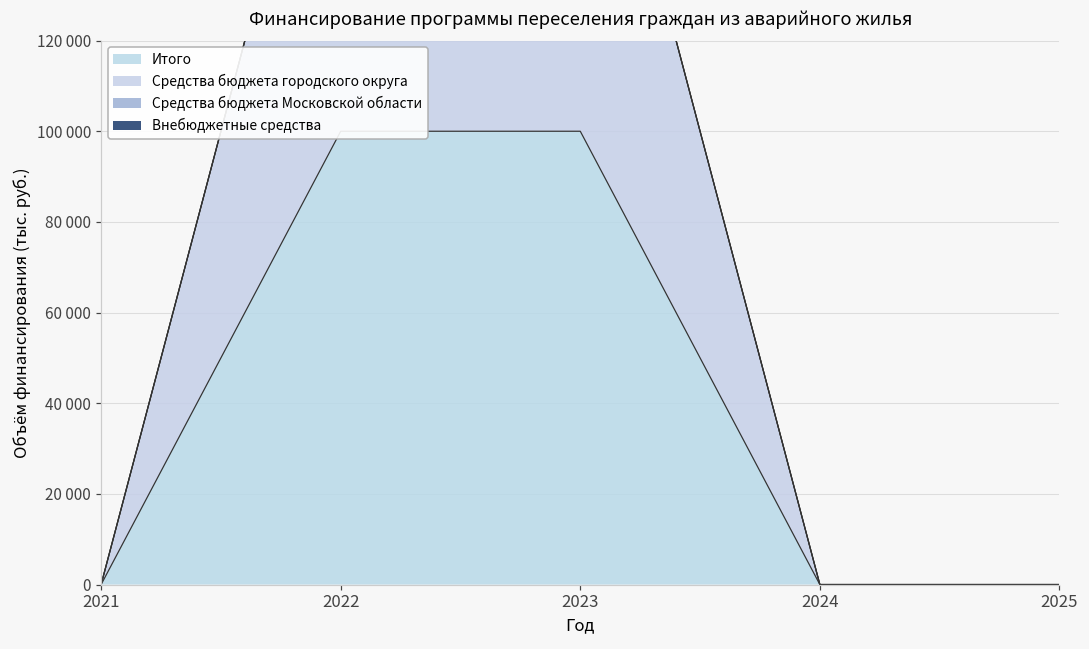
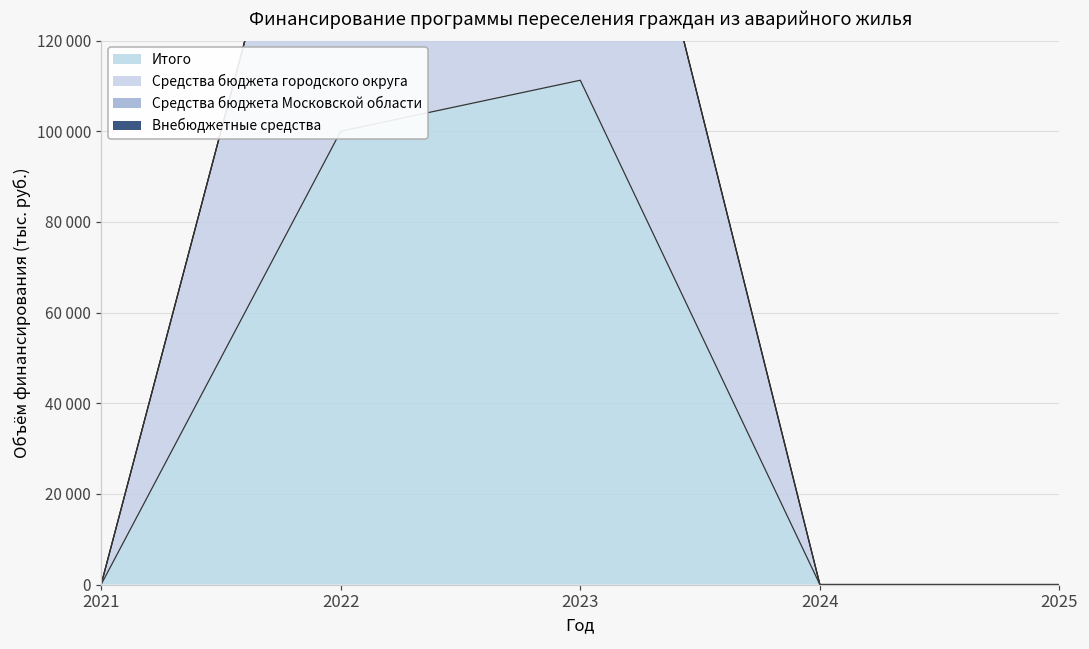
Итого, 2023: 100000 -> 111000
